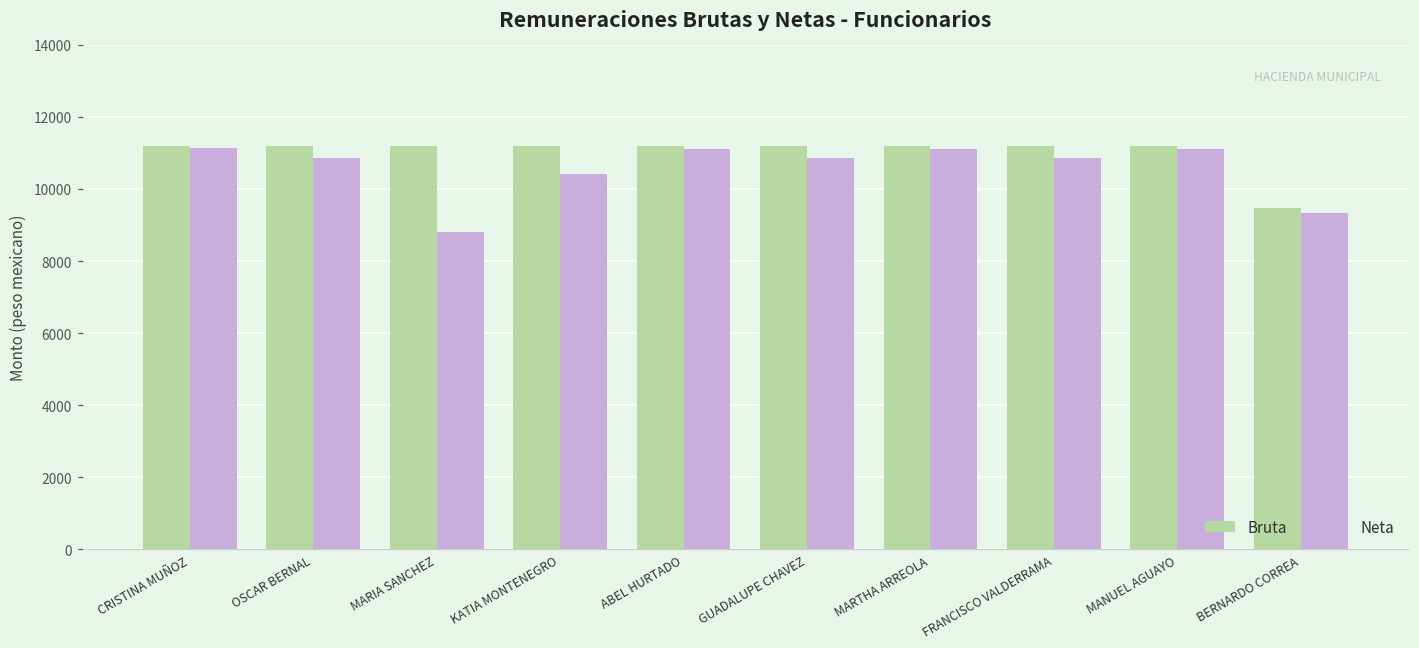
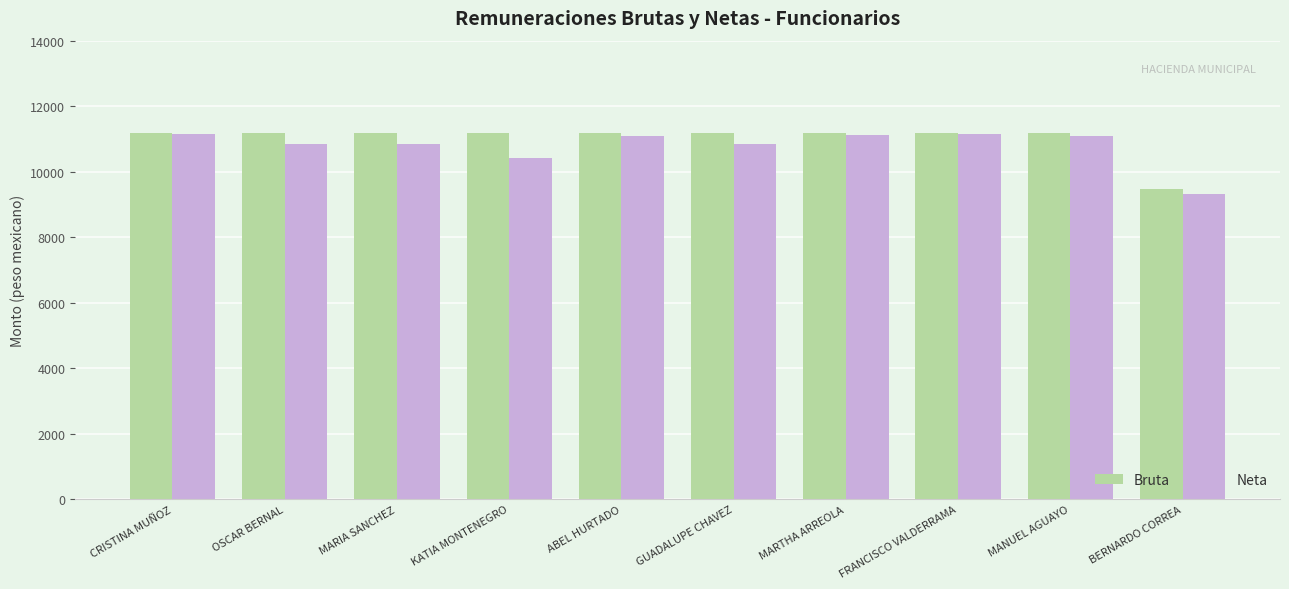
Neta, MARIA SANCHEZ: 8800 -> 10900
Neta, FRANCISCO VALDERRAMA: 10900 -> 11200
